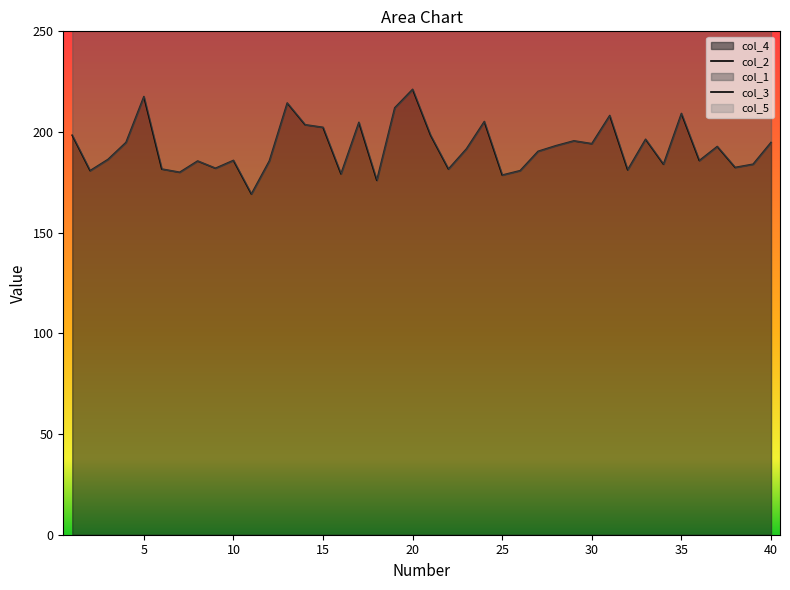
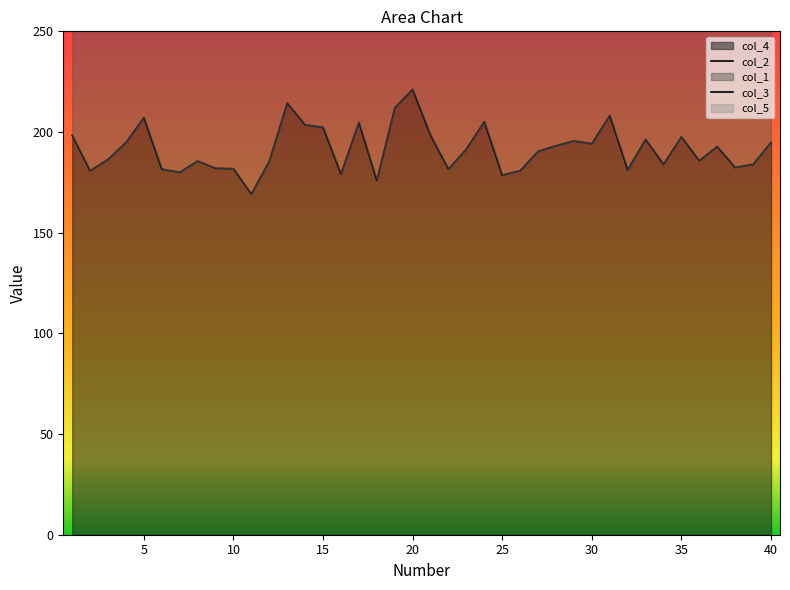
col_4, 5: 218 -> 207
col_4, 10: 186 -> 182
col_4, 35: 209 -> 198
